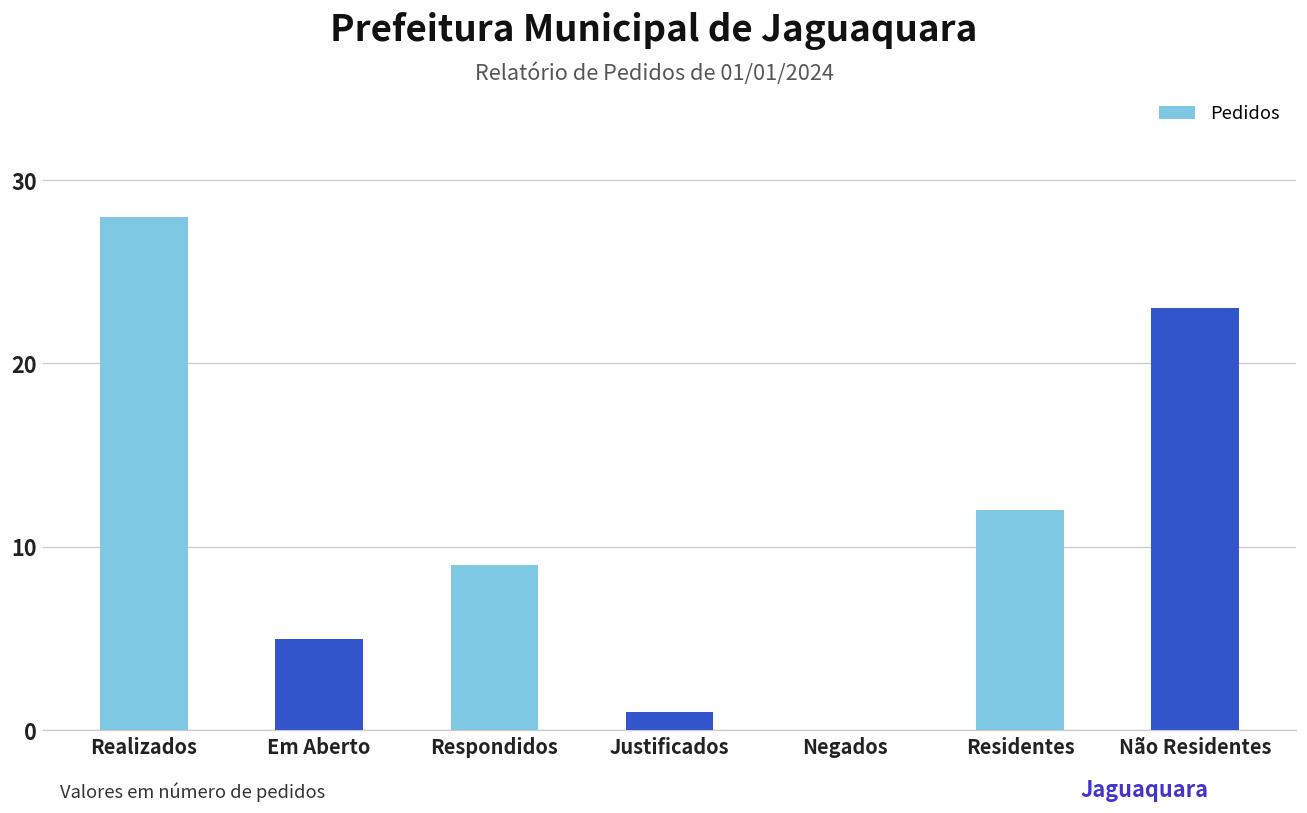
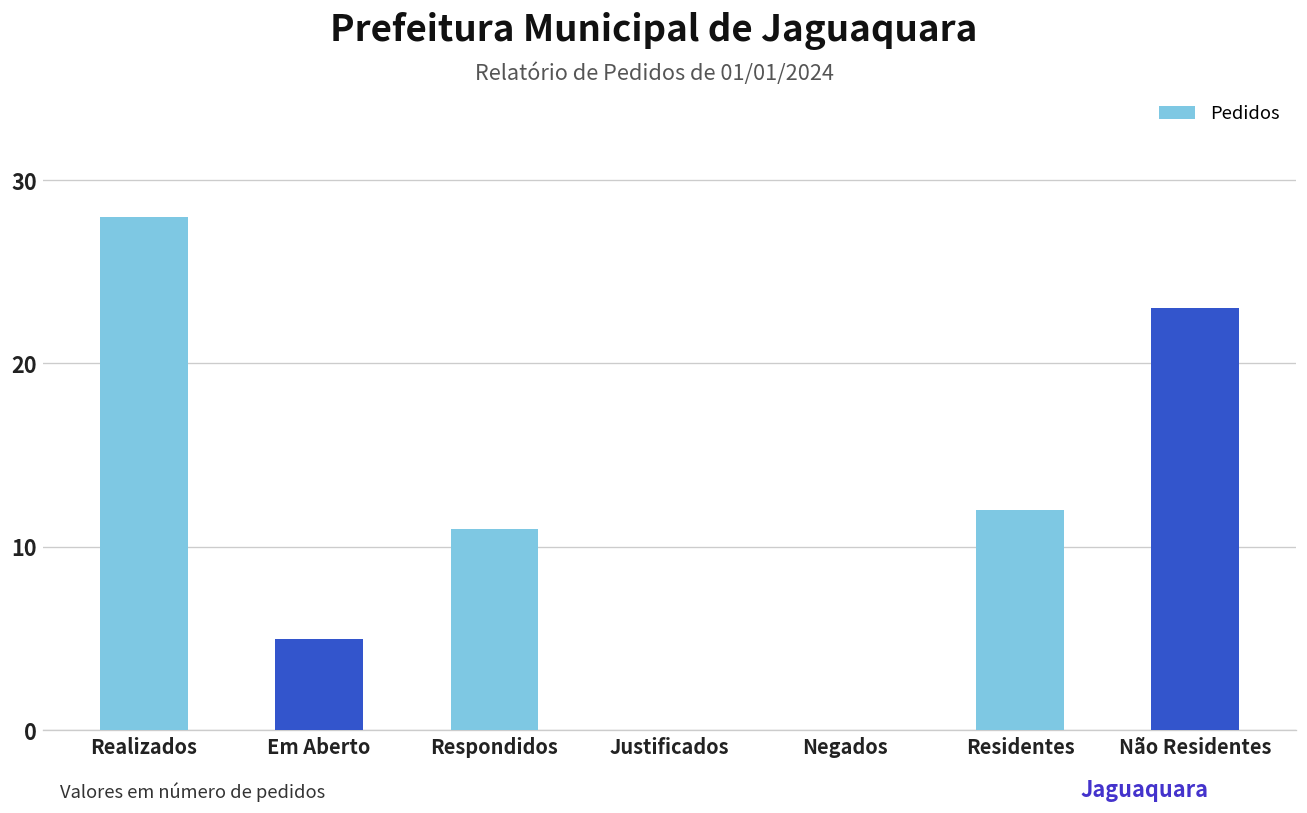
Respondidos: 9 -> 11
Justificados: 1 -> 0
